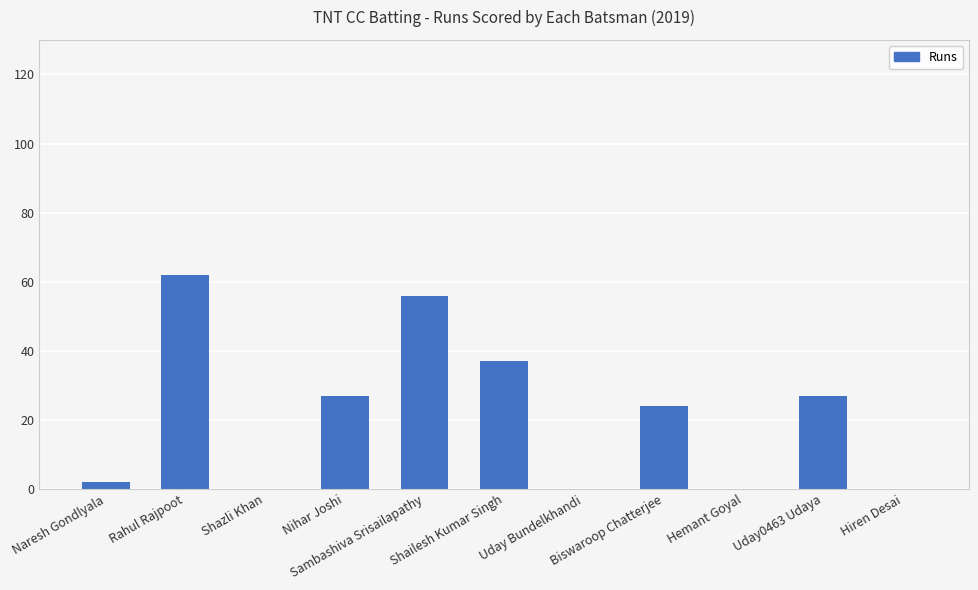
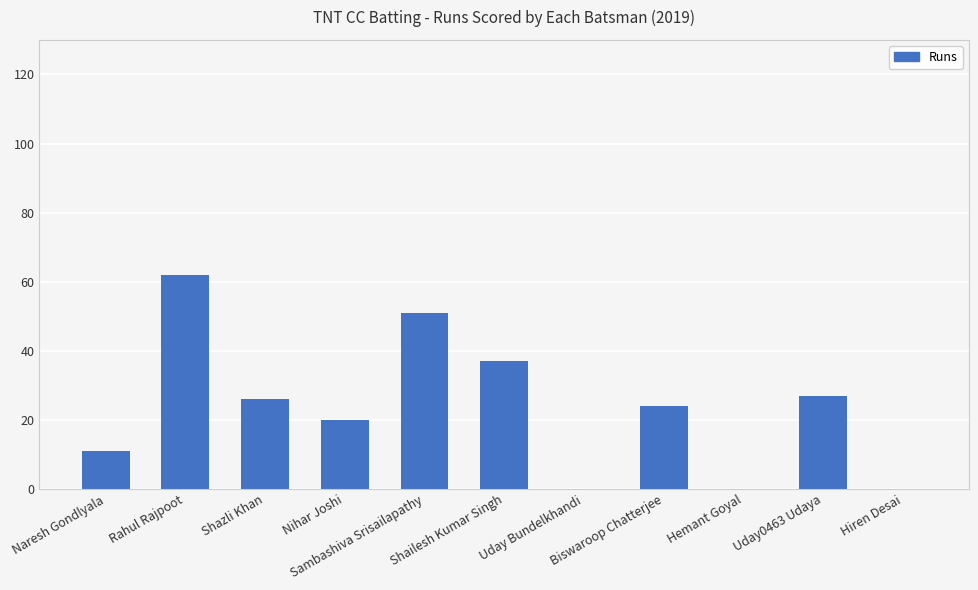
Naresh Gondlyala: 2 -> 11
Shazli Khan: 0 -> 26
Nihar Joshi: 27 -> 20
Sambashiva Srisailapathy: 56 -> 51
